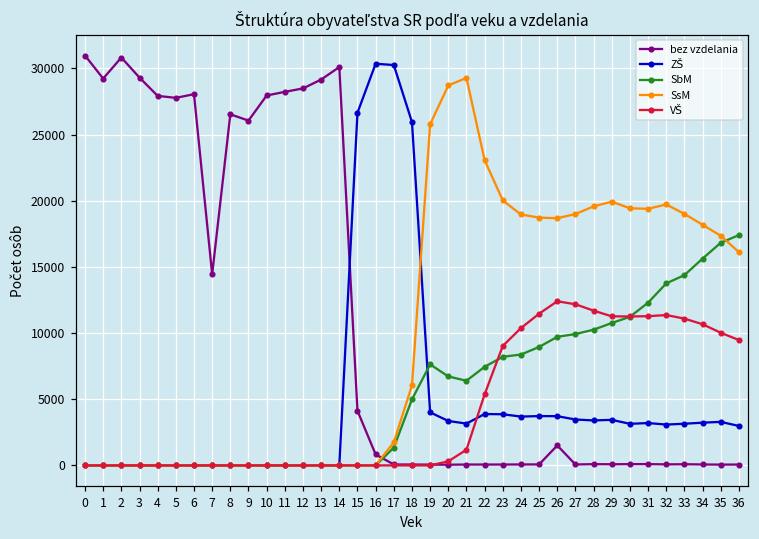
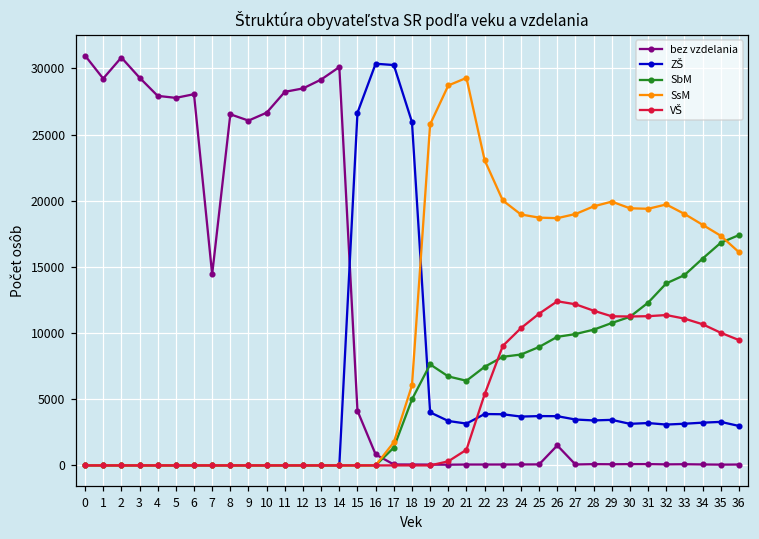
bez vzdelania, 10: 28000 -> 26700
